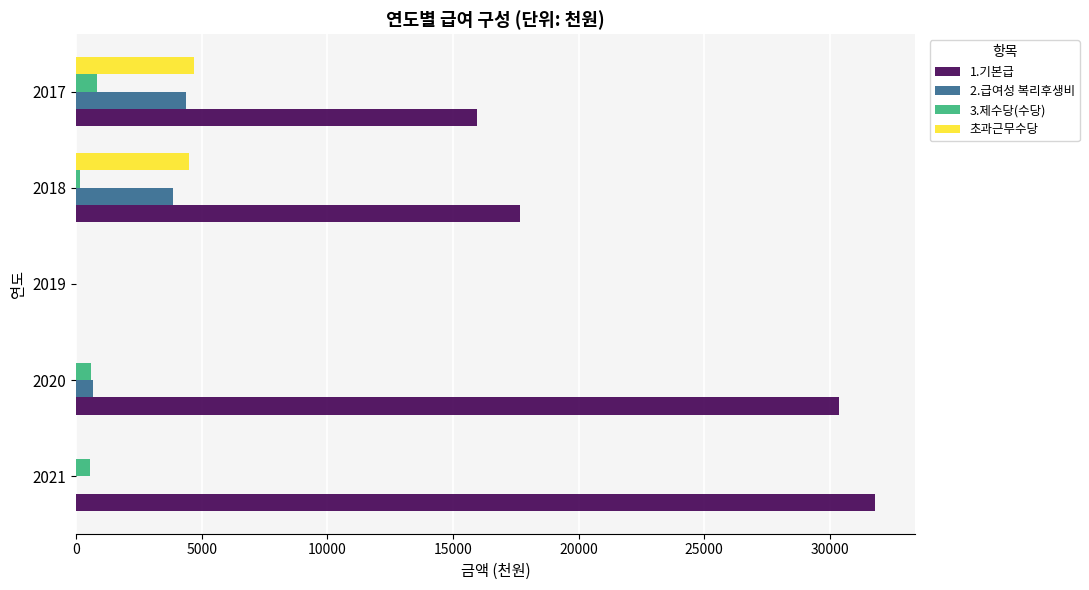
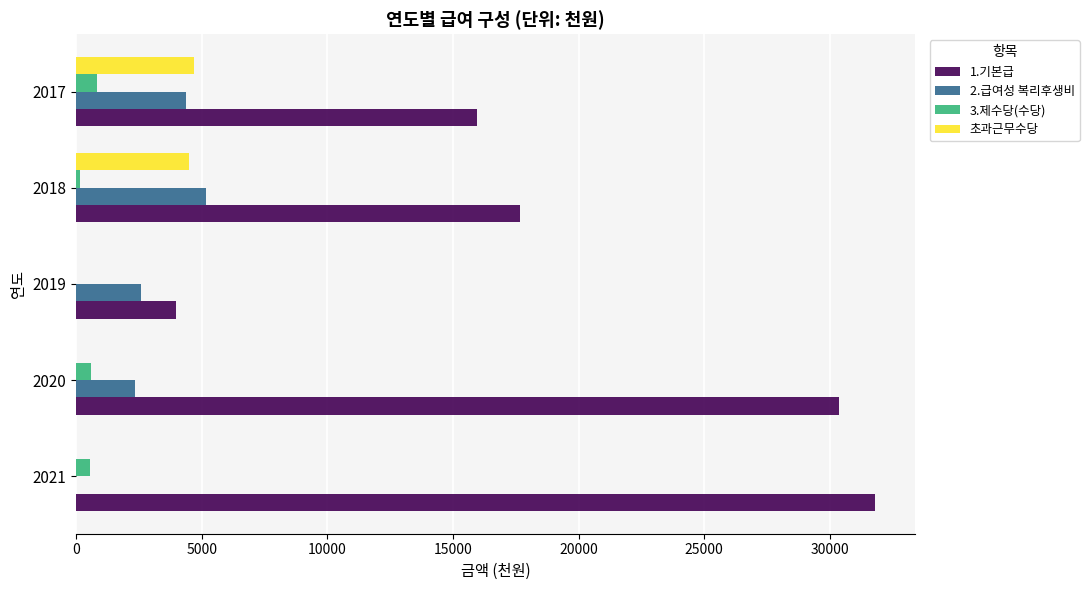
2.급여성 복리후생비, 2018: 3900 -> 5200
2.급여성 복리후생비, 2019: 0 -> 2600
1.기본급, 2019: 0 -> 4000
2.급여성 복리후생비, 2020: 700 -> 2300
